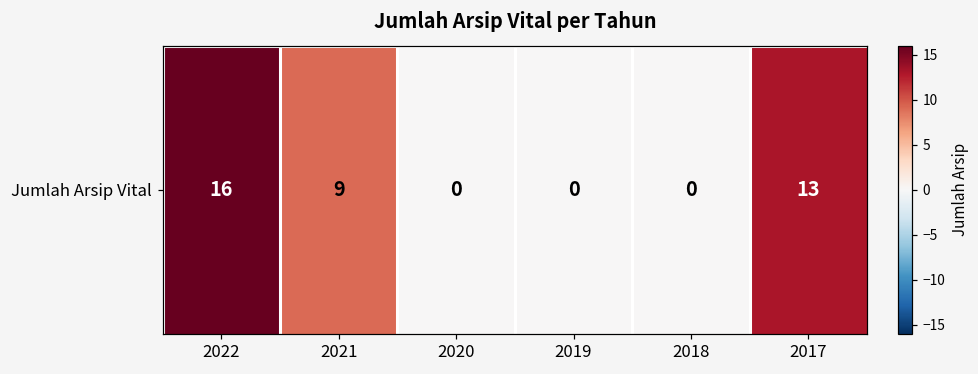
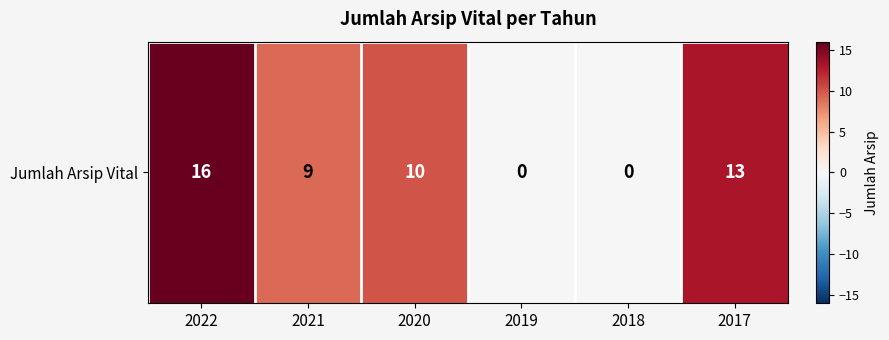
Jumlah Arsip Vital, 2020: 0 -> 10
